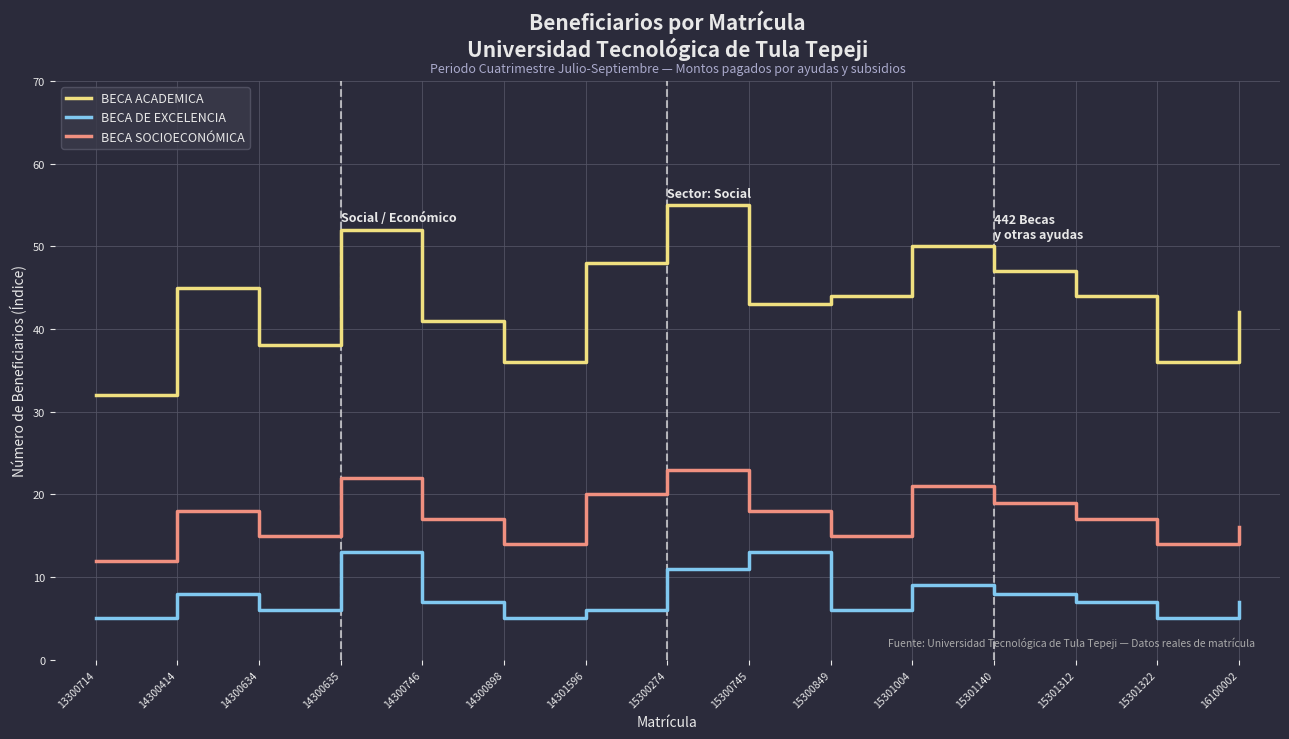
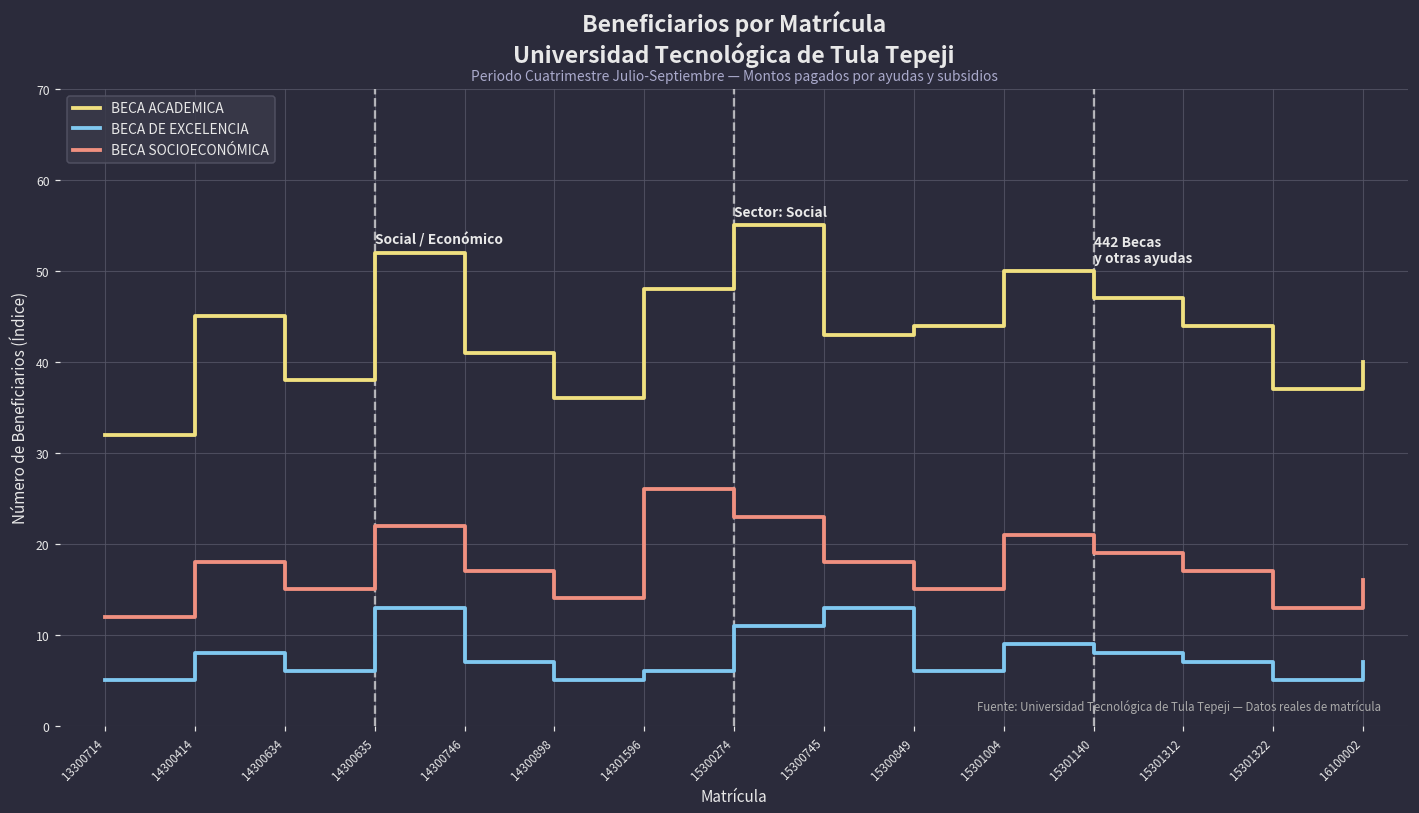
BECA SOCIOECONÓMICA, 14301596: 20 -> 26
BECA ACADEMICA, 15301322: 36 -> 37
BECA SOCIOECONÓMICA, 15301322: 14 -> 13
BECA ACADEMICA, 16100002: 42 -> 40
